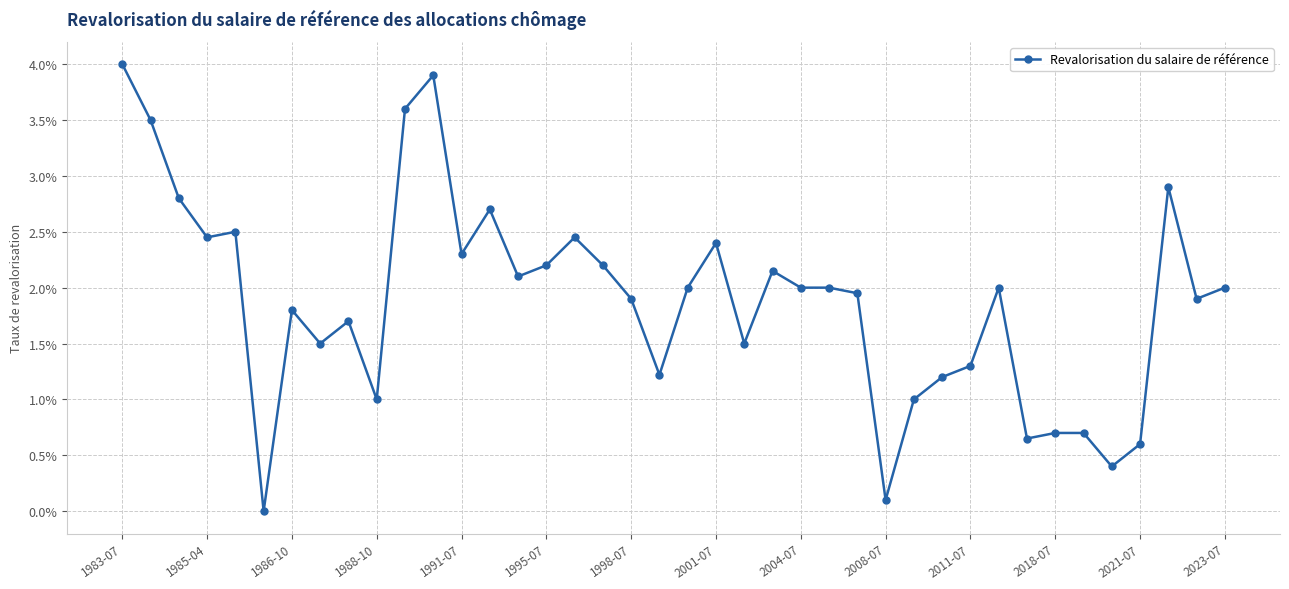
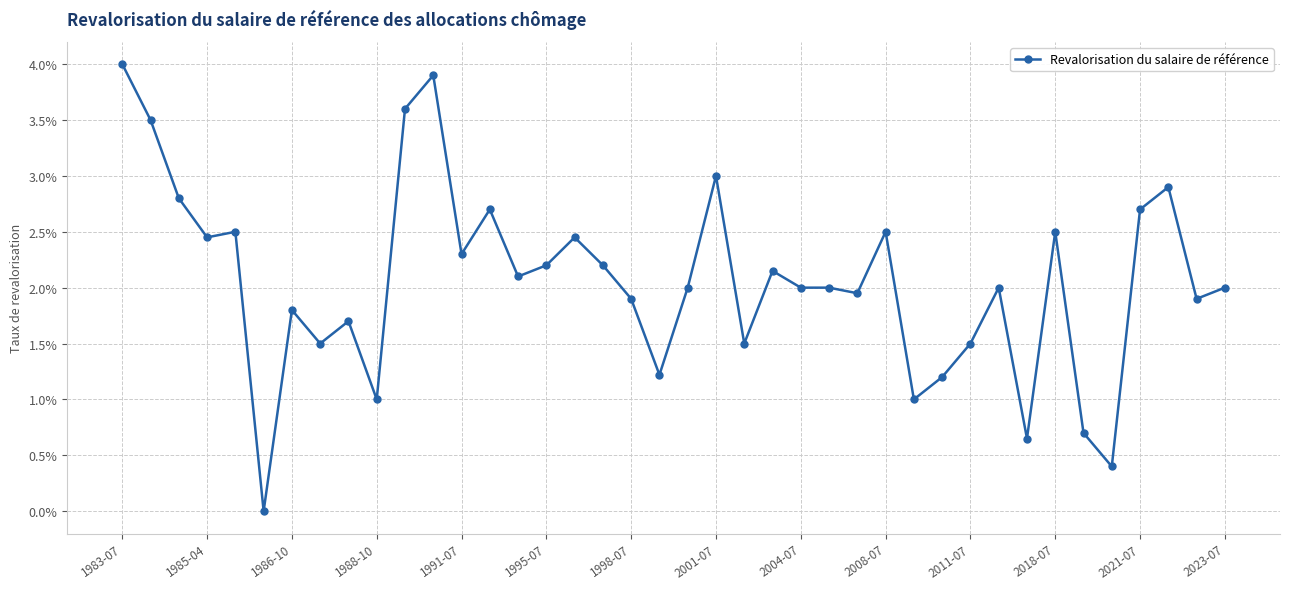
2001-07: 2.40% -> 3.00%
2008-07: 0.10% -> 2.50%
2011-07: 1.30% -> 1.50%
2018-07: 0.70% -> 2.50%
2021-07: 0.60% -> 2.70%
